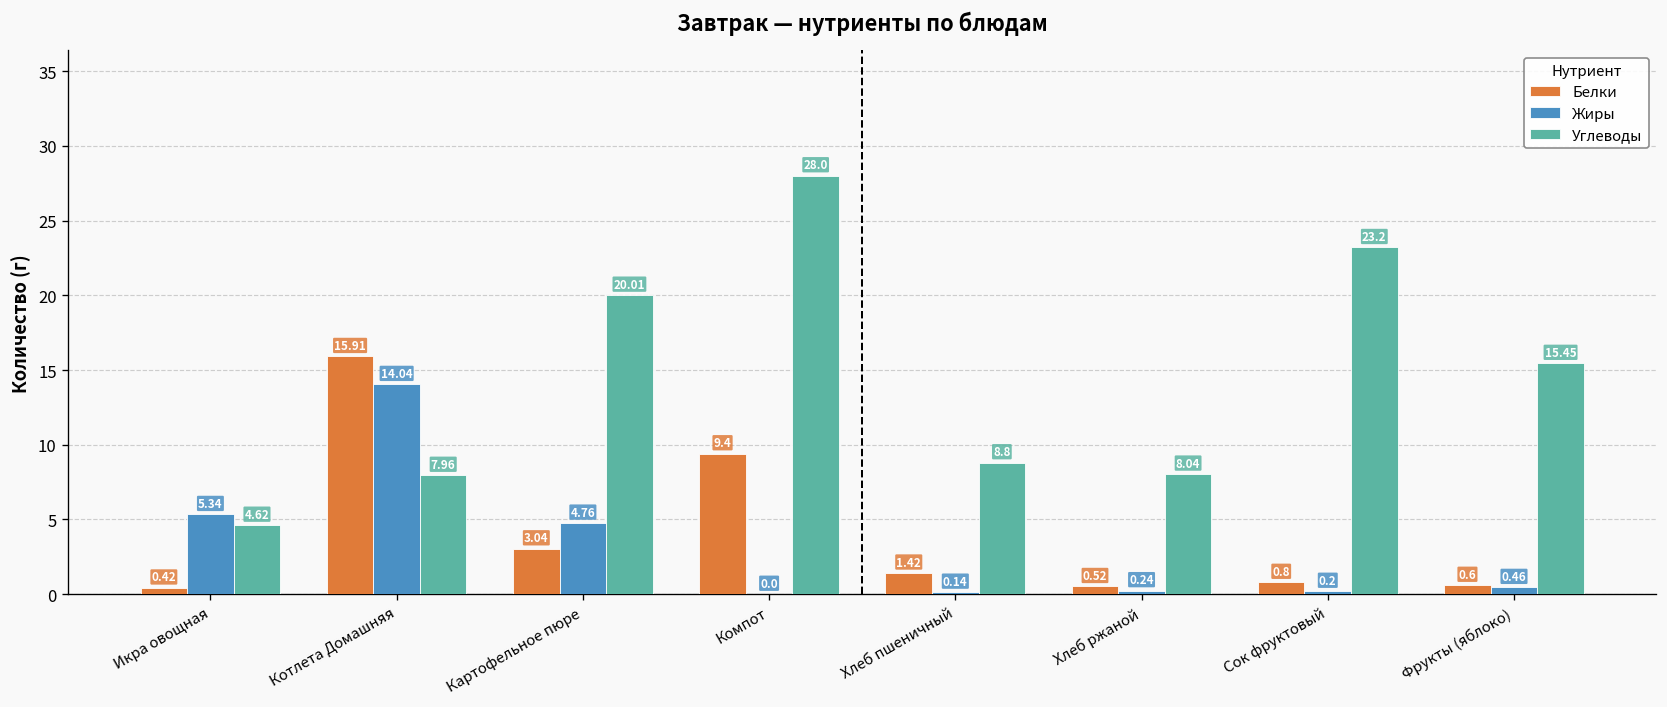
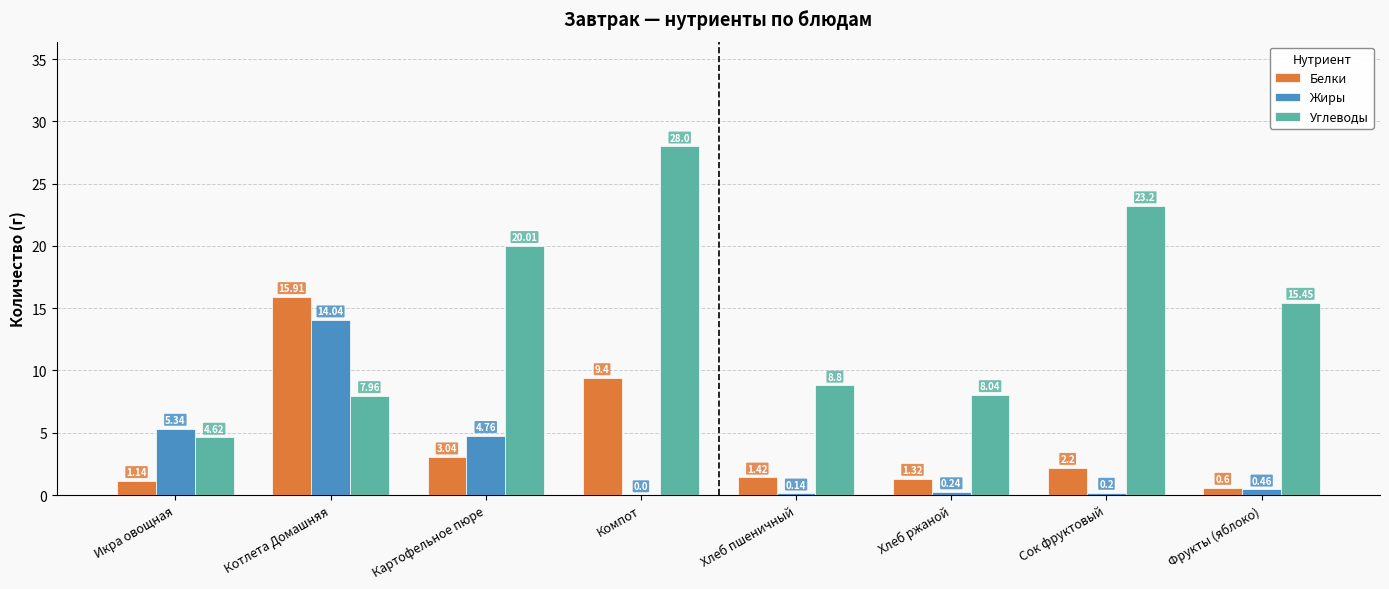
Белки, Икра овощная: 0.42 -> 1.14
Белки, Хлеб ржаной: 0.52 -> 1.32
Белки, Сок фруктовый: 0.8 -> 2.2
